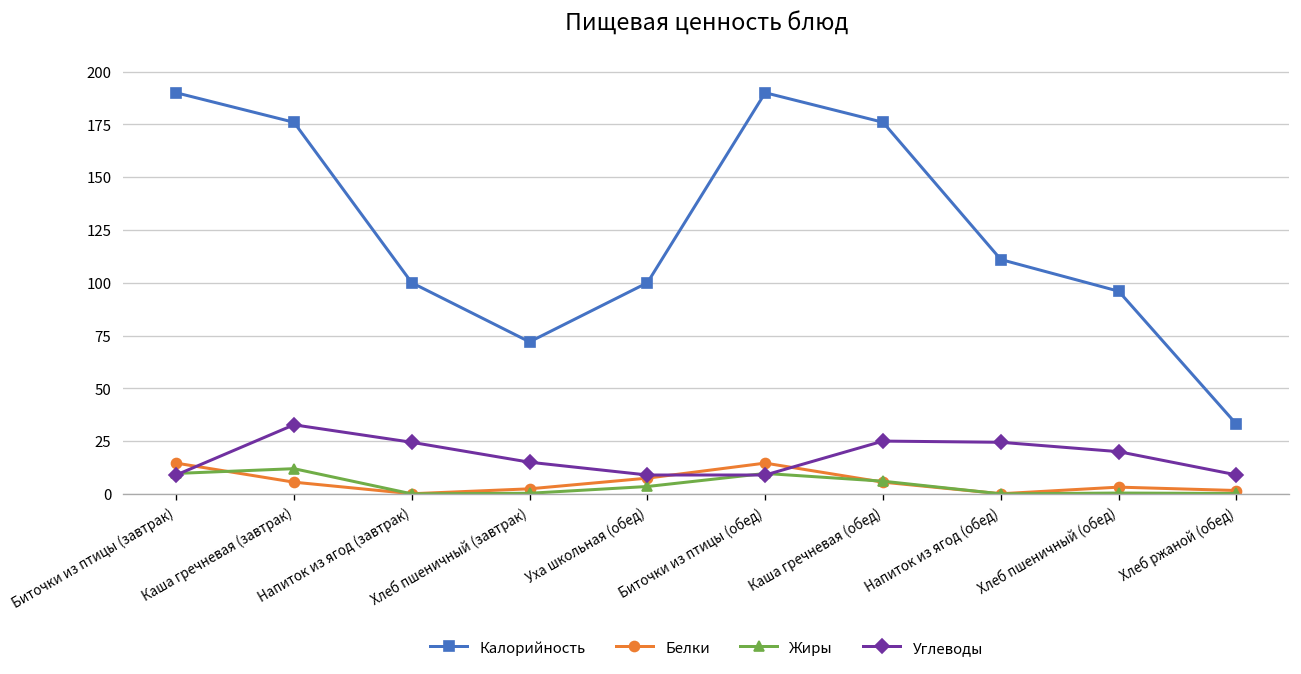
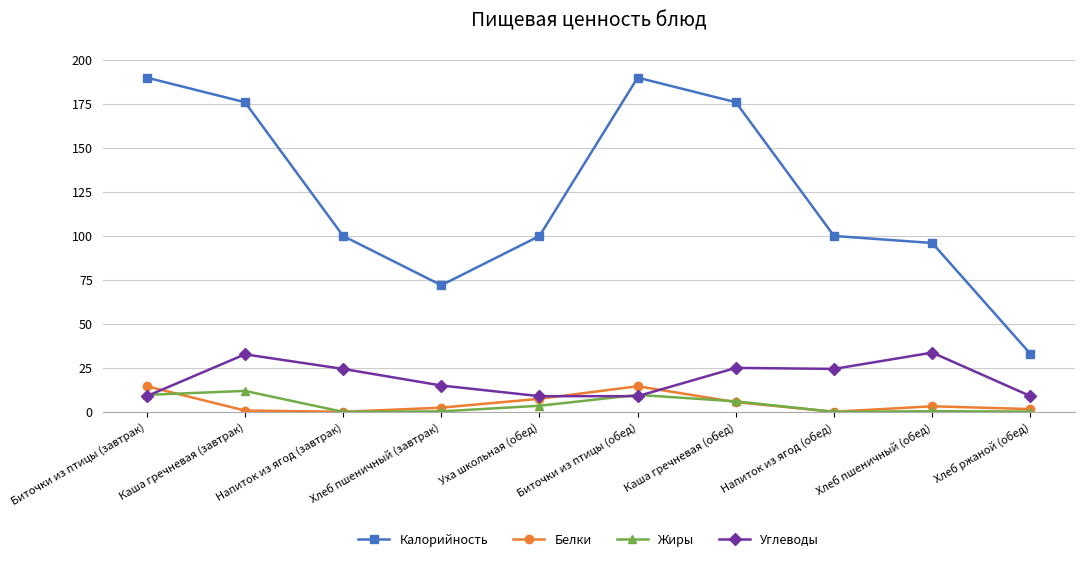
Белки, Каша гречневая (завтрак): 6 -> 1
Калорийность, Напиток из ягод (обед): 111 -> 100
Углеводы, Хлеб пшеничный (обед): 20 -> 34
